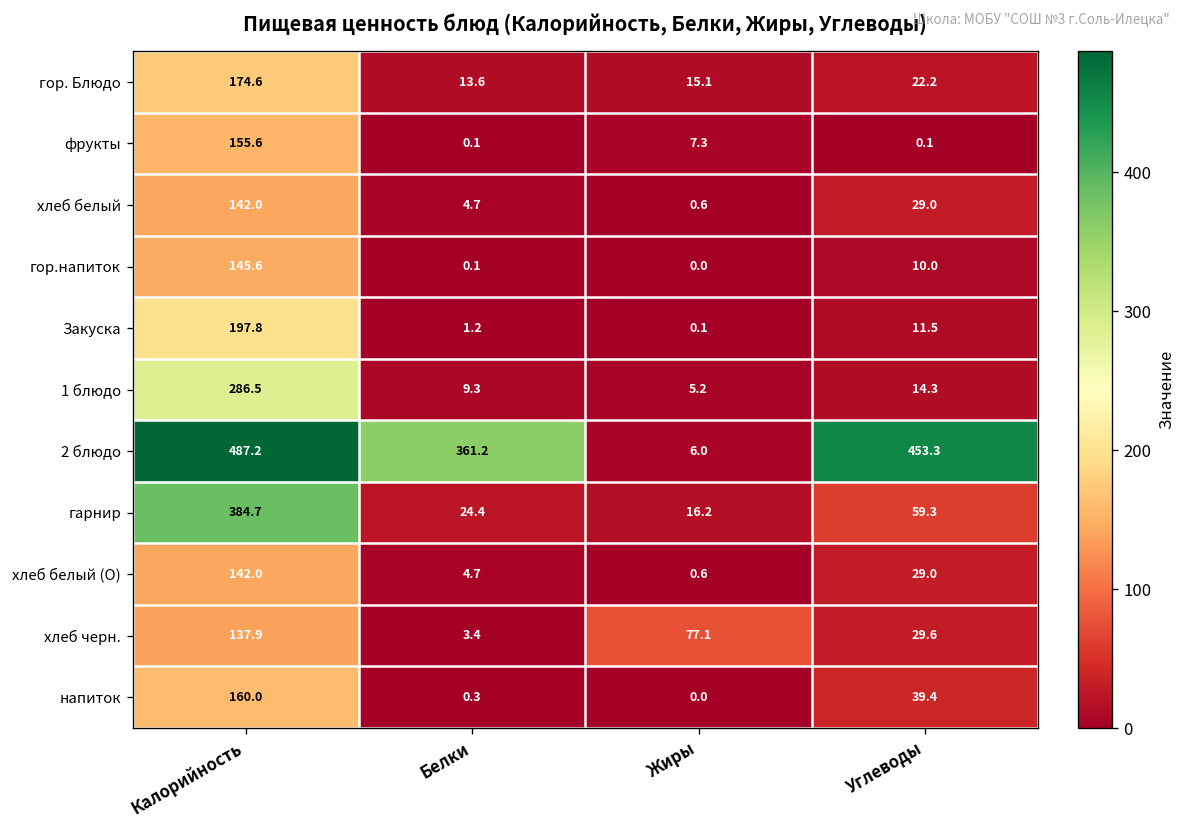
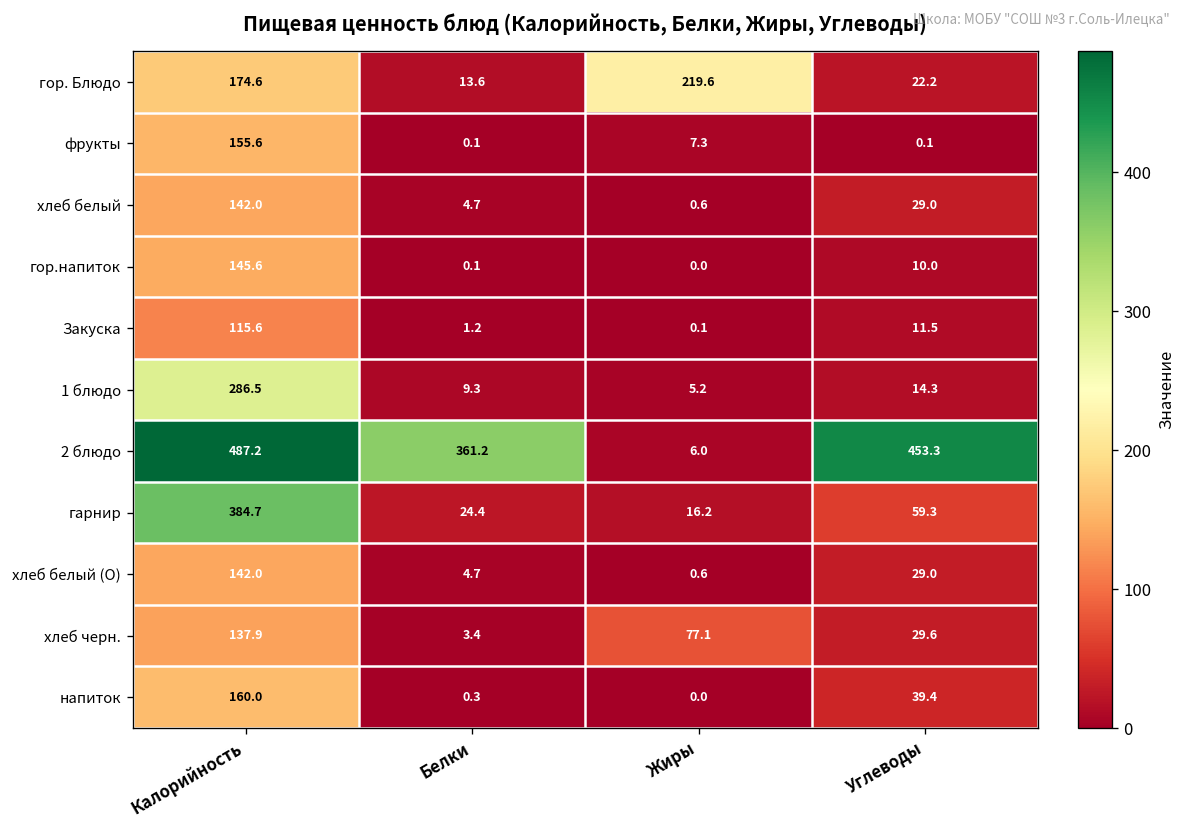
гор. Блюдо, Жиры: 15.1 -> 219.6
Закуска, Калорийность: 197.8 -> 115.6
